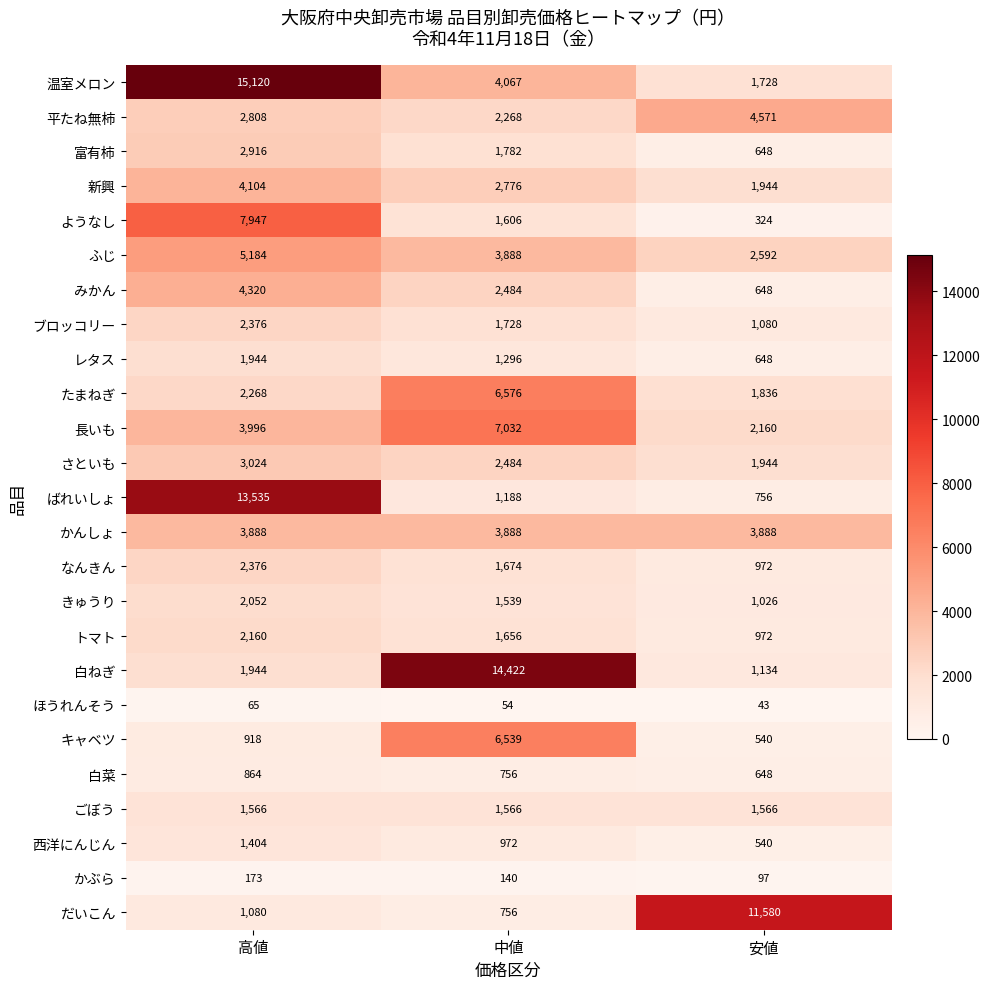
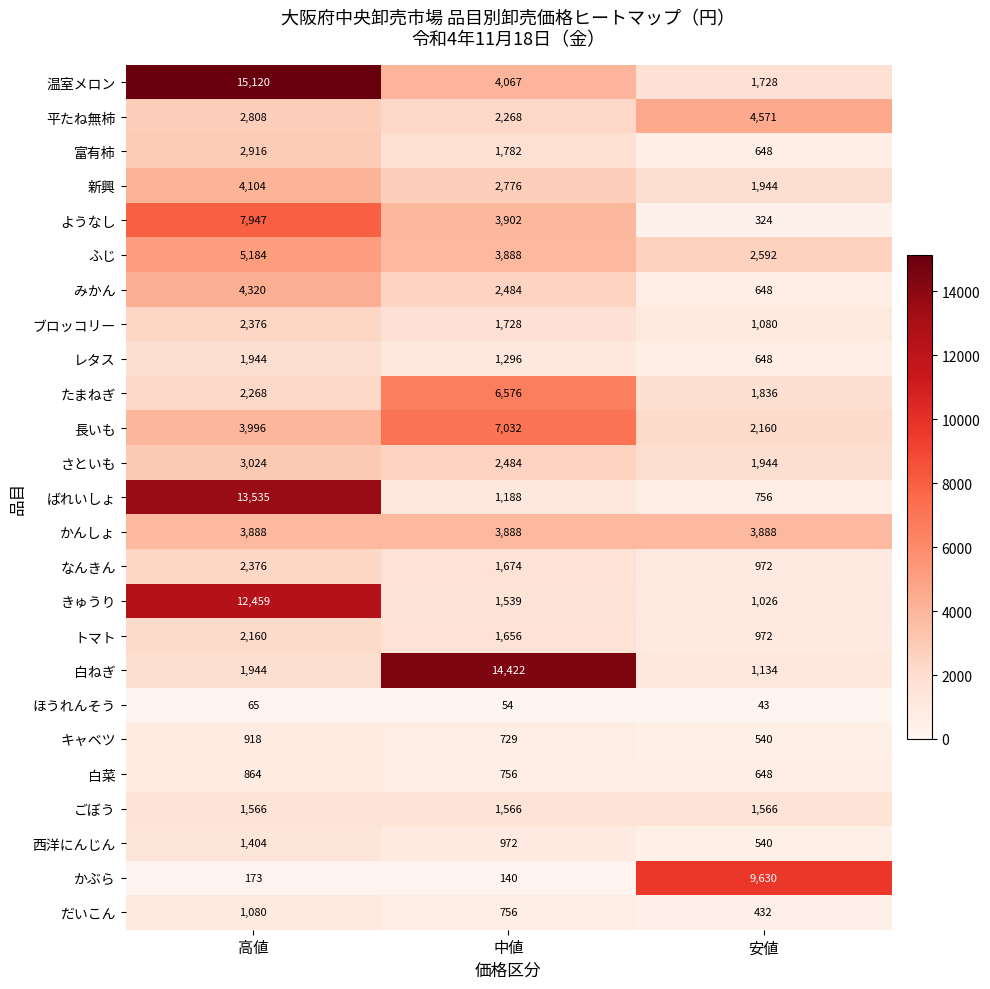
ようなし, 中値: 1,606 -> 3,902
きゅうり, 高値: 2,052 -> 12,459
キャベツ, 中値: 6,539 -> 729
かぶら, 安値: 97 -> 9,630
だいこん, 安値: 11,580 -> 432
